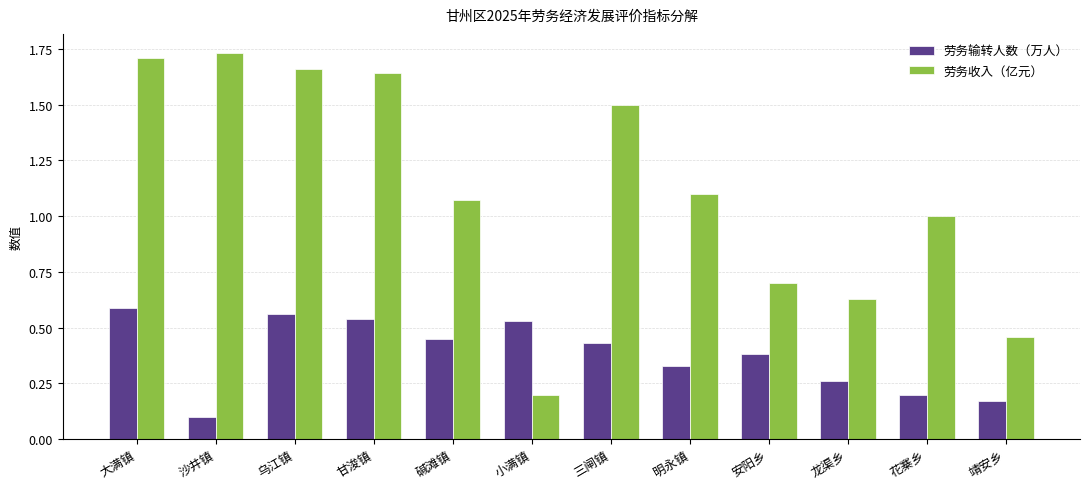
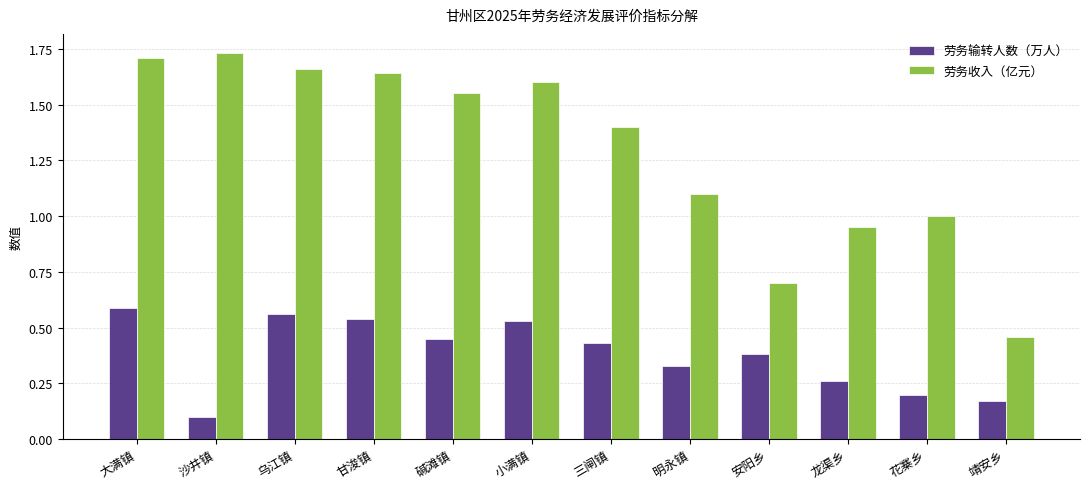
劳务收入（亿元）, 碱滩镇: 1.07 -> 1.55
劳务收入（亿元）, 小满镇: 0.2 -> 1.6
劳务收入（亿元）, 三闸镇: 1.5 -> 1.4
劳务收入（亿元）, 龙渠乡: 0.63 -> 0.95
